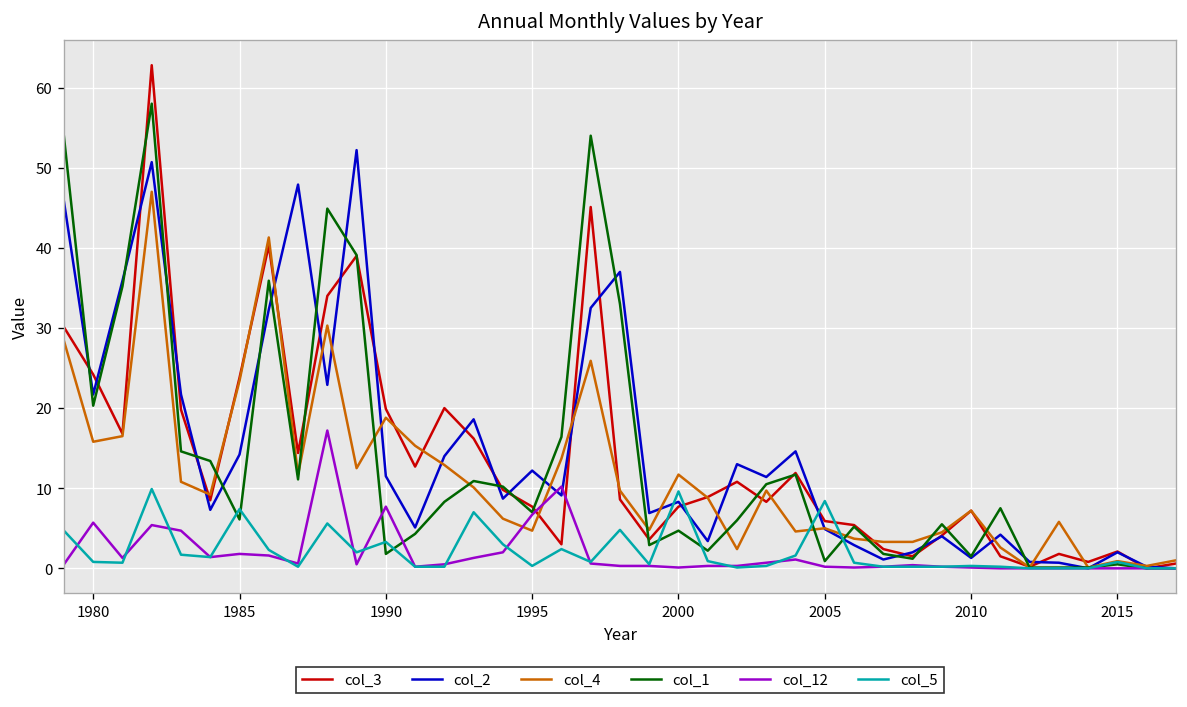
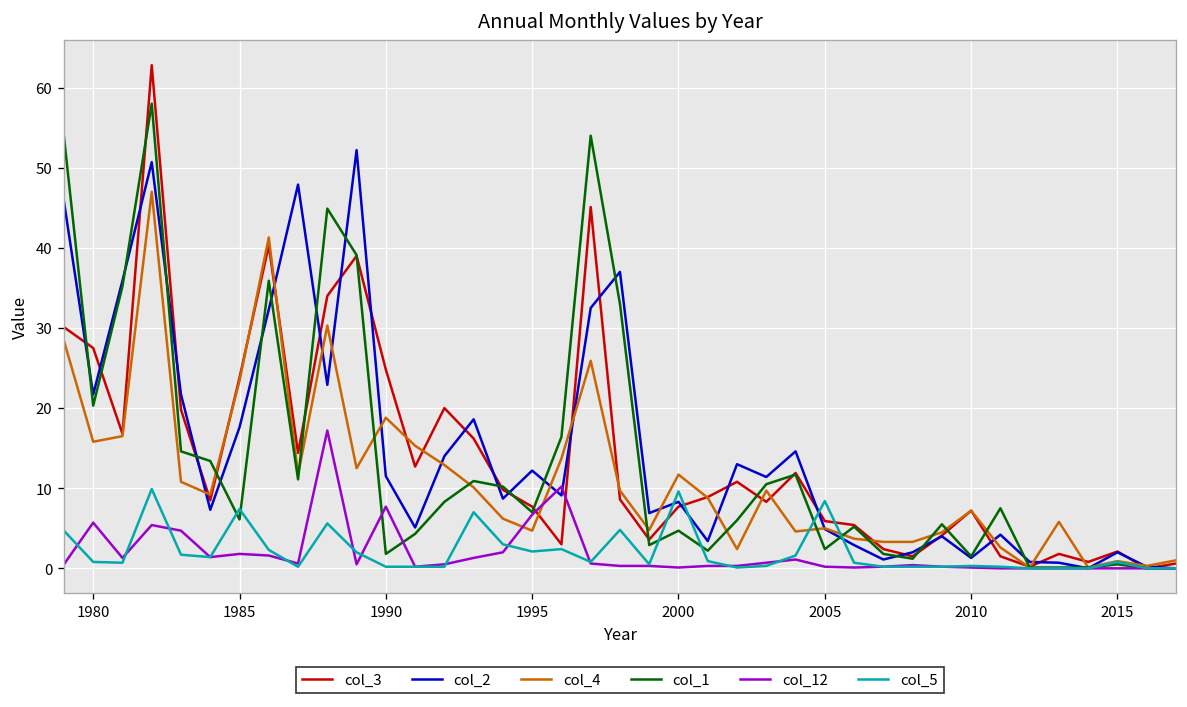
col_3, 1980: 24 -> 28
col_2, 1985: 14 -> 18
col_3, 1990: 20 -> 25
col_5, 1990: 3 -> 0
col_5, 1995: 0 -> 2
col_1, 2005: 1 -> 2
